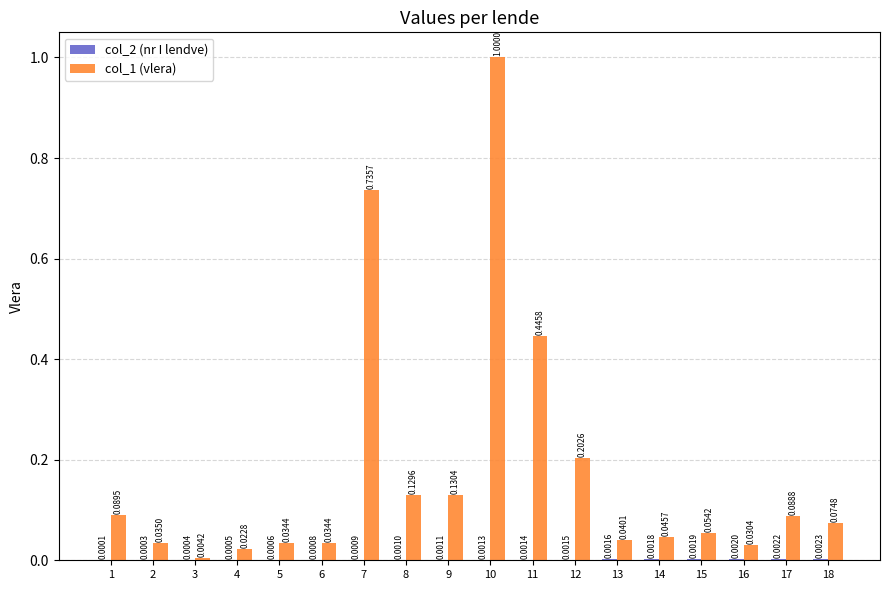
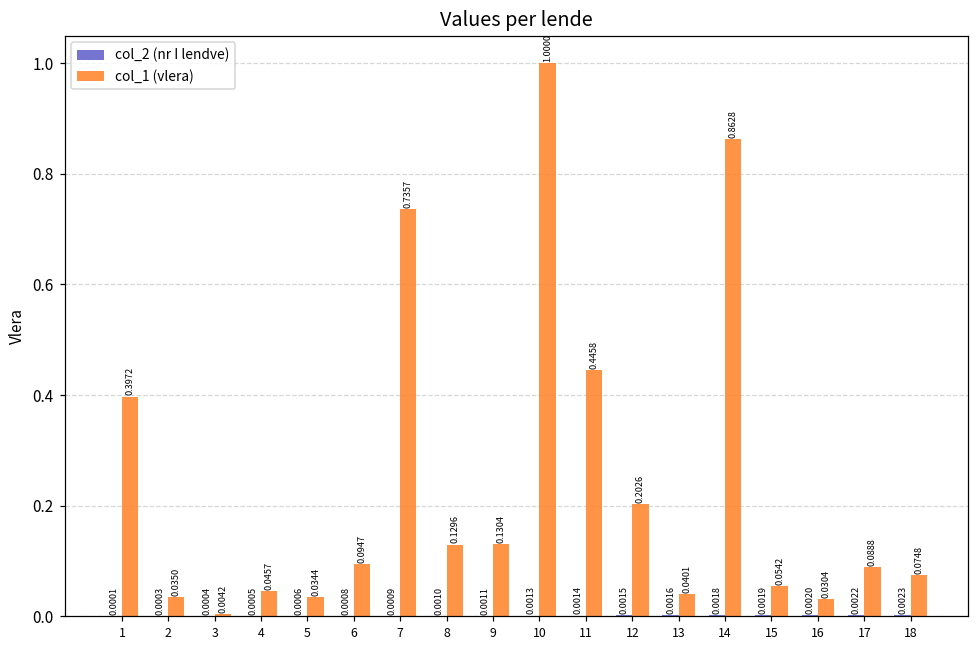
col_1 (vlera), 1: 0.0895 -> 0.3972
col_1 (vlera), 4: 0.0228 -> 0.0457
col_1 (vlera), 6: 0.0344 -> 0.0947
col_1 (vlera), 14: 0.0457 -> 0.8628
